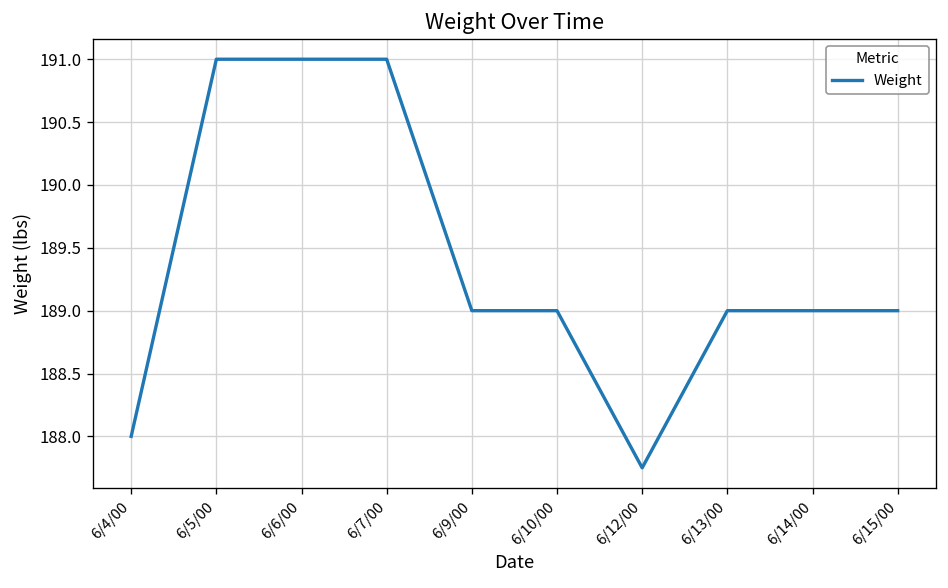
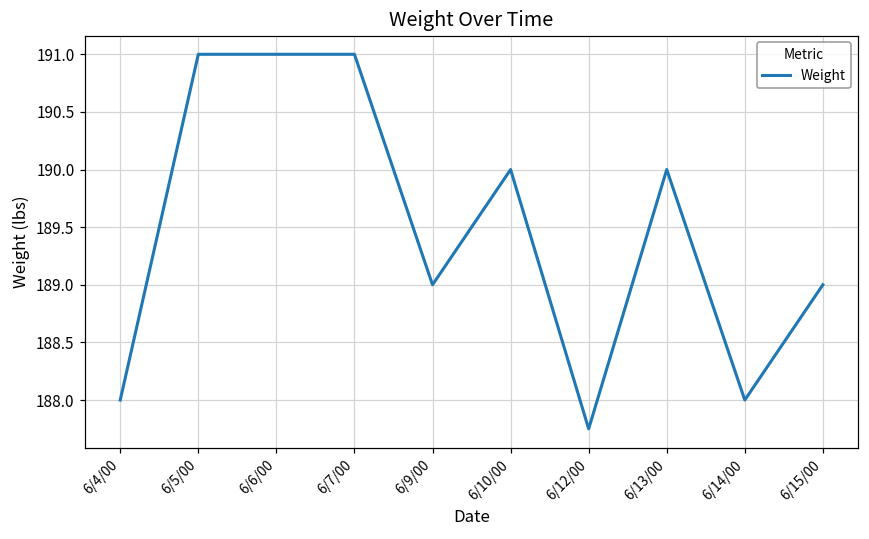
6/10/00: 189 -> 190
6/13/00: 189 -> 190
6/14/00: 189 -> 188
